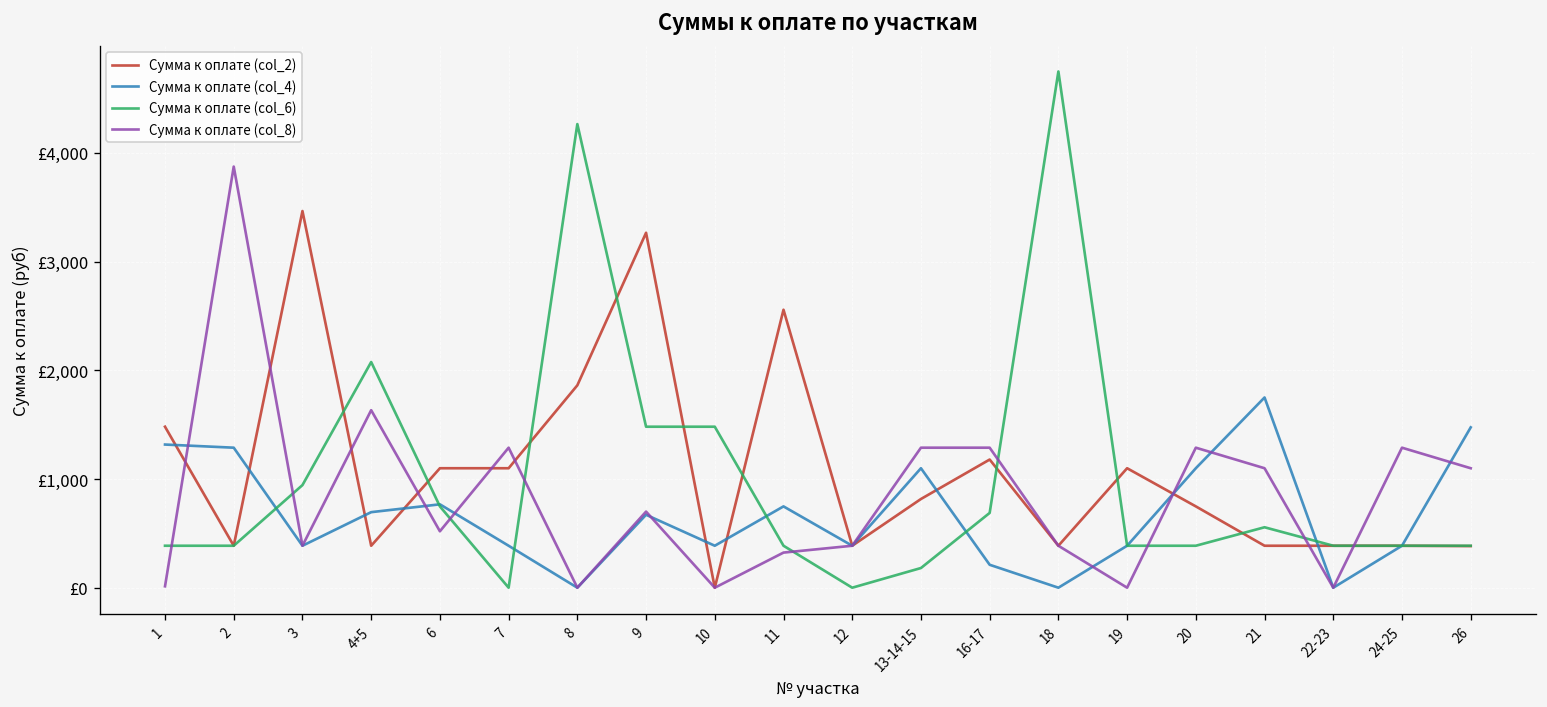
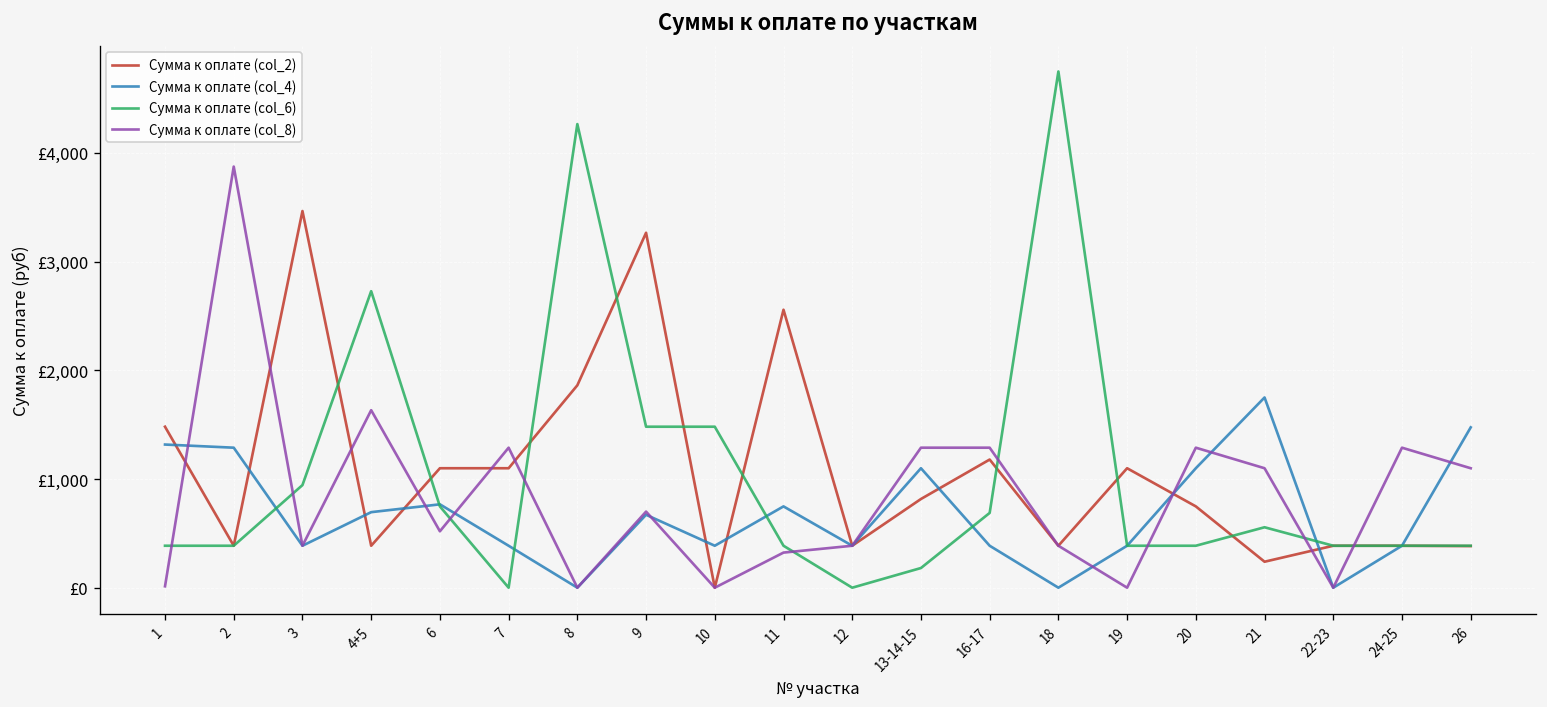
Сумма к оплате (col_6), 4+5: £2,100 -> £2,700
Сумма к оплате (col_4), 16-17: £200 -> £400
Сумма к оплате (col_2), 21: £400 -> £200
